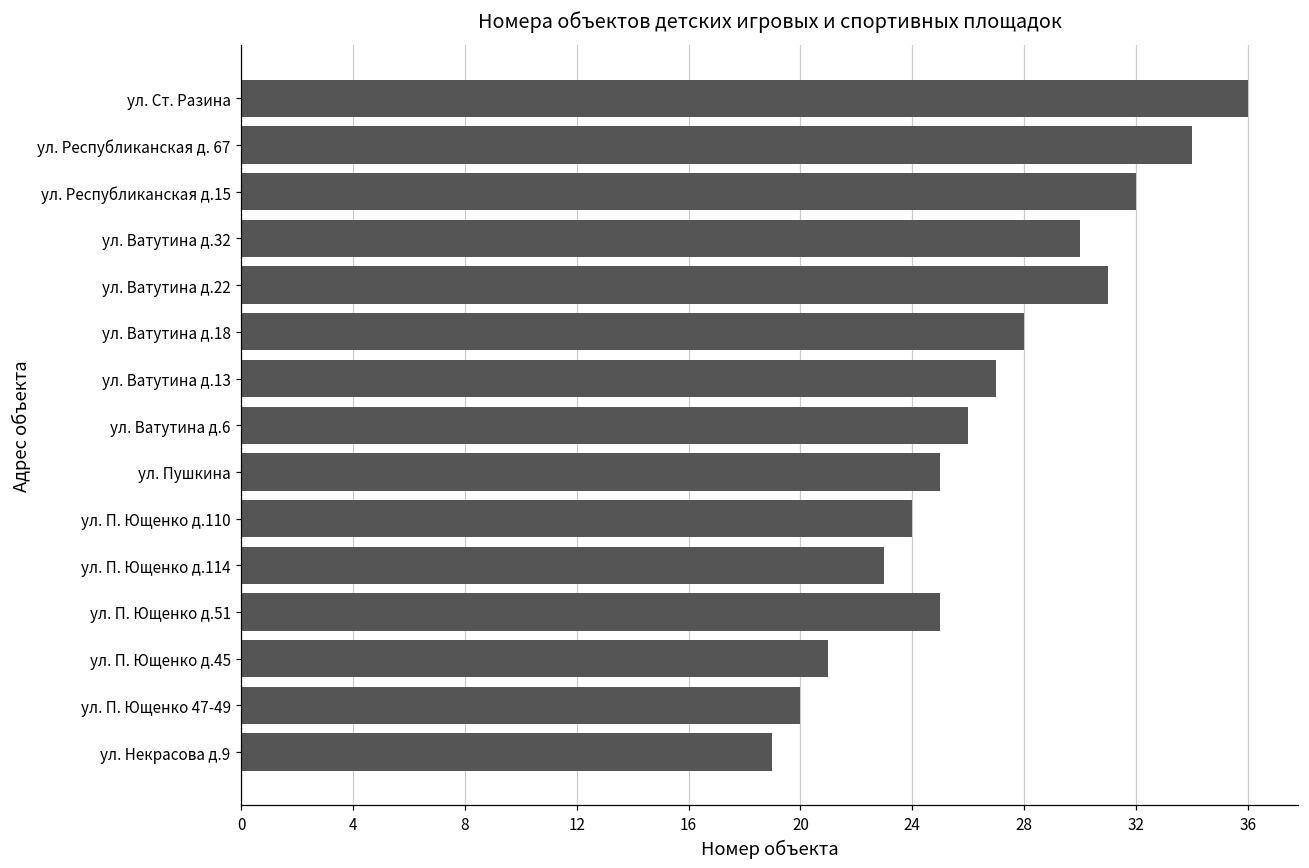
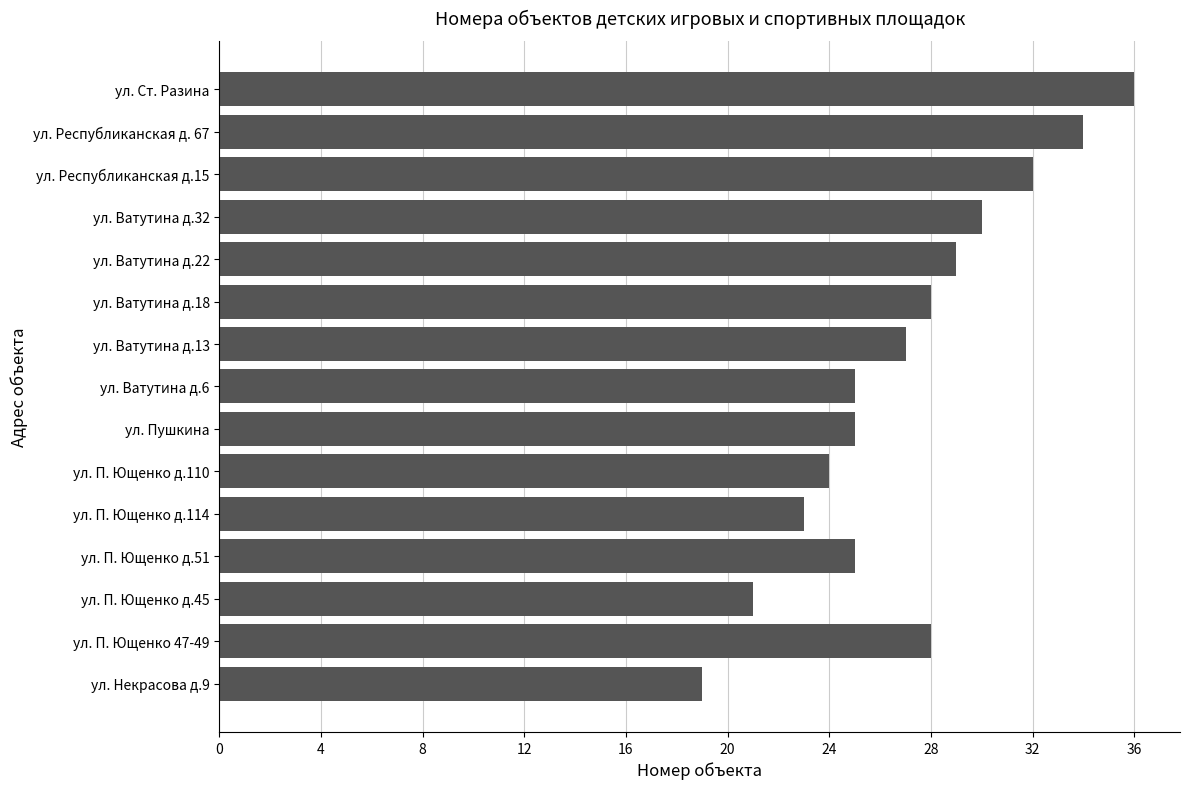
ул. Ватутина д.22: 31 -> 29
ул. Ватутина д.6: 26 -> 25
ул. П. Ющенко 47-49: 20 -> 28
